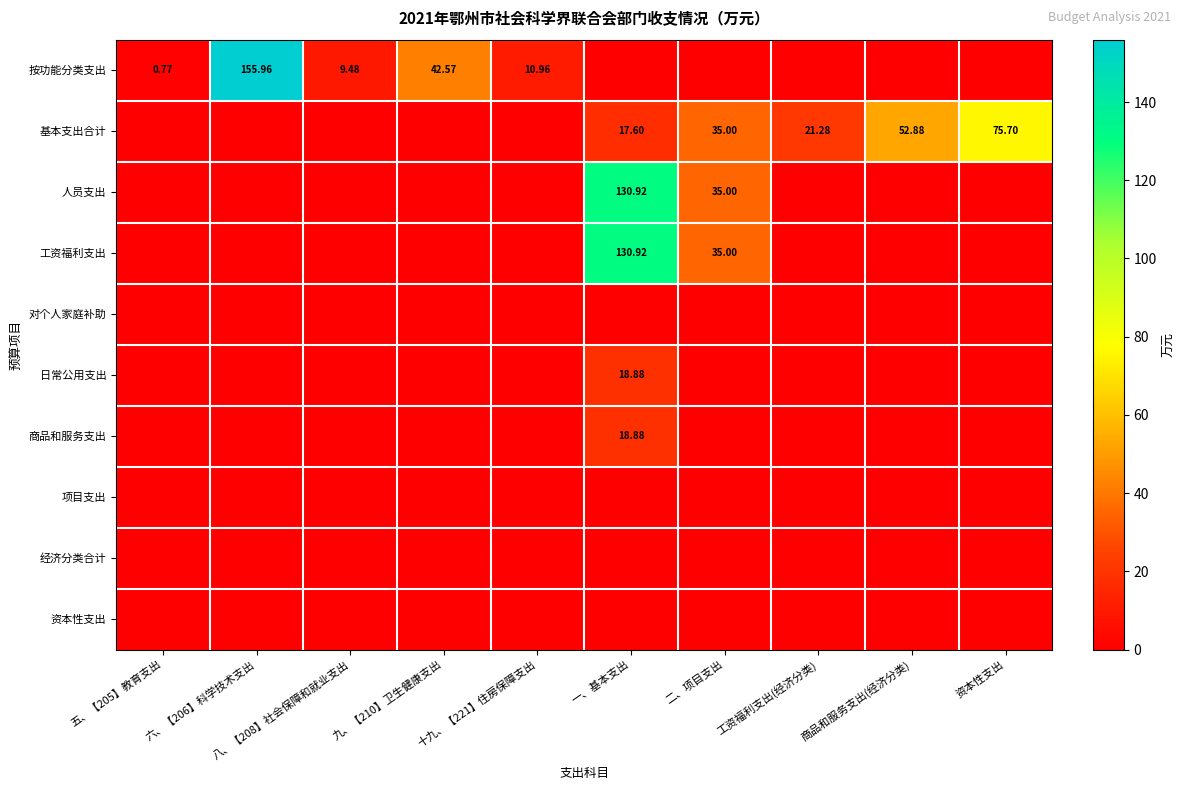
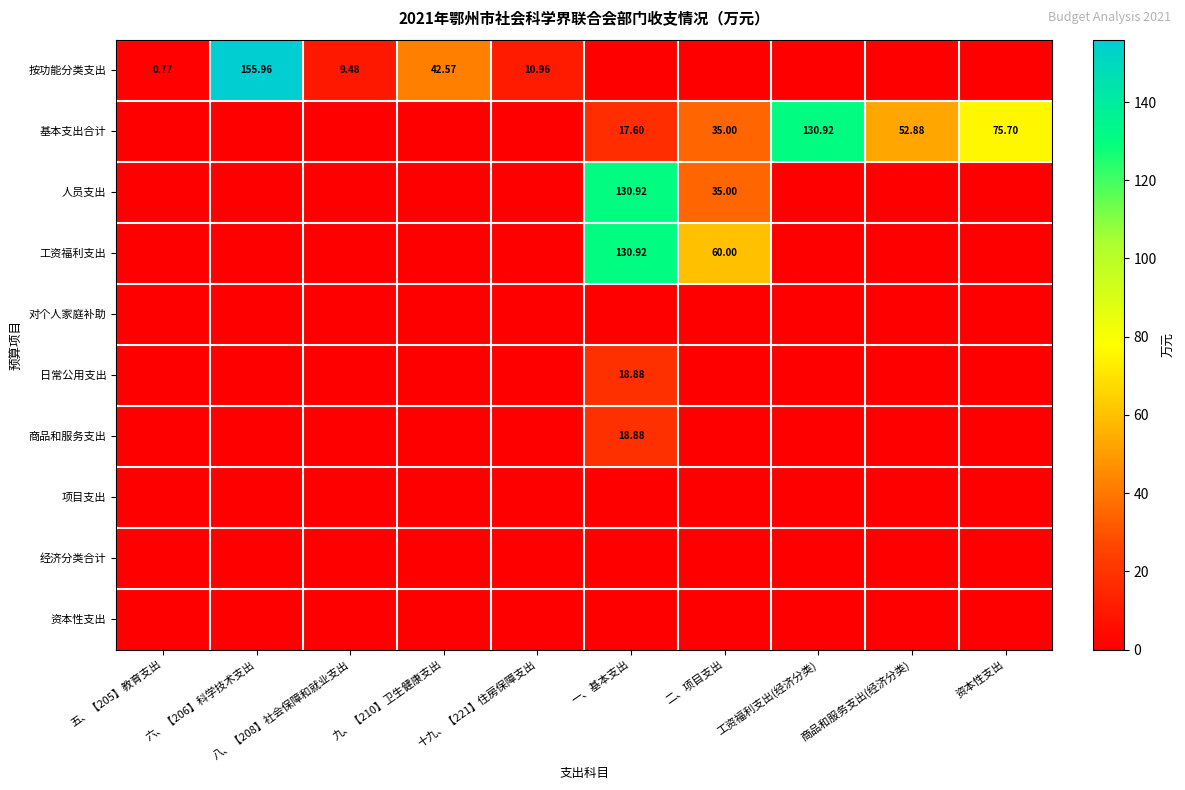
基本支出合计, 工资福利支出(经济分类): 21.28 -> 130.92
工资福利支出, 二、项目支出: 35.00 -> 60.00
